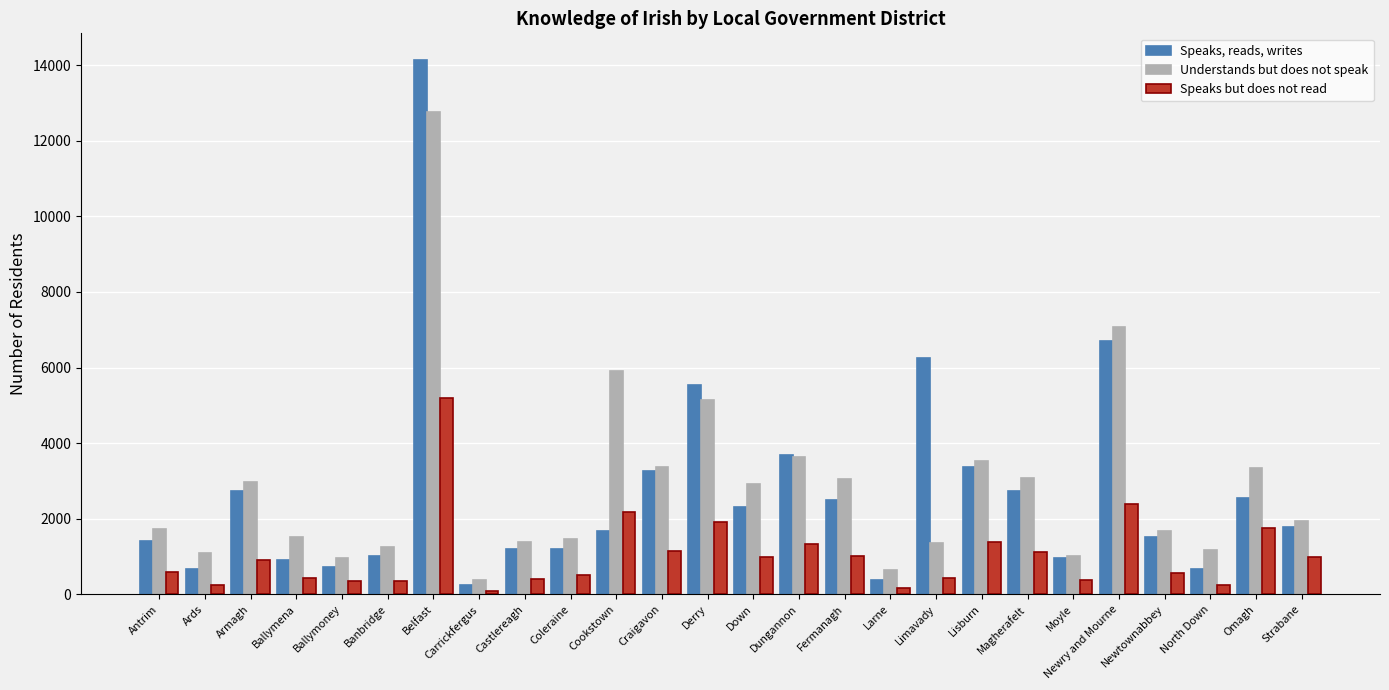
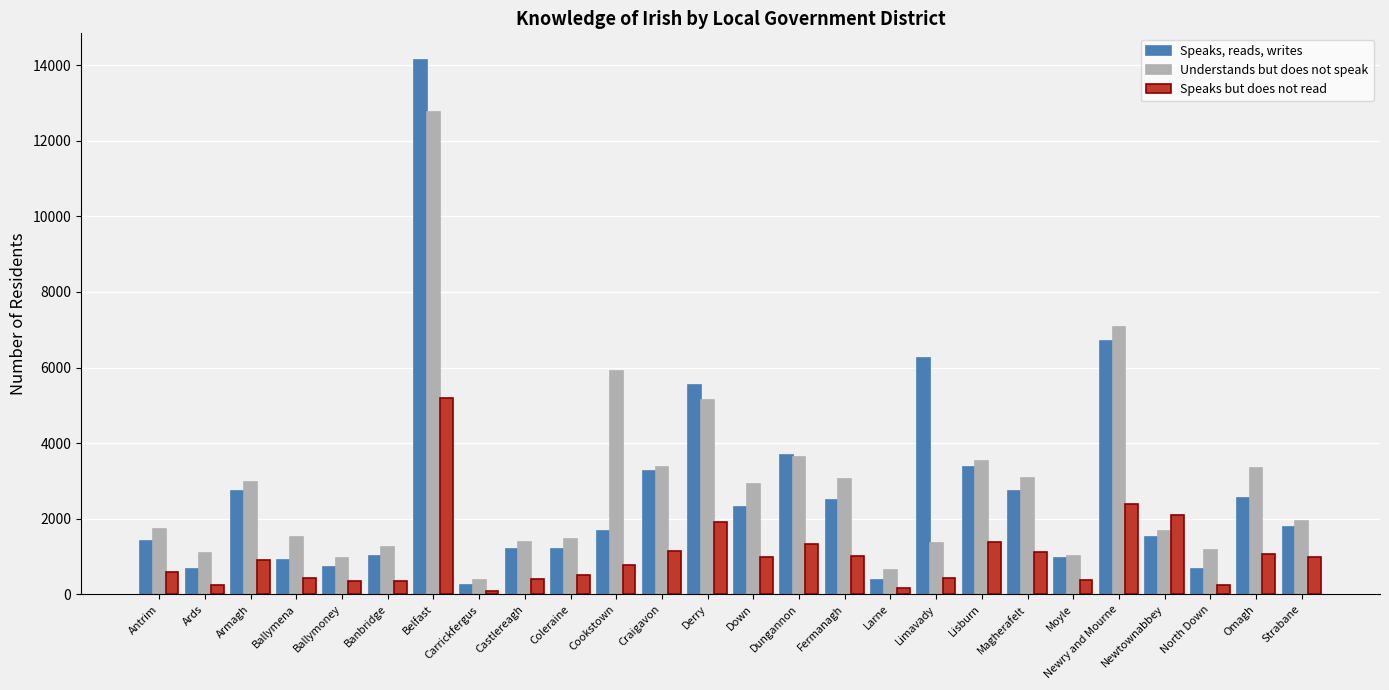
Speaks but does not read, Cookstown: 2200 -> 800
Speaks but does not read, Newtownabbey: 600 -> 2100
Speaks but does not read, Omagh: 1800 -> 1100
